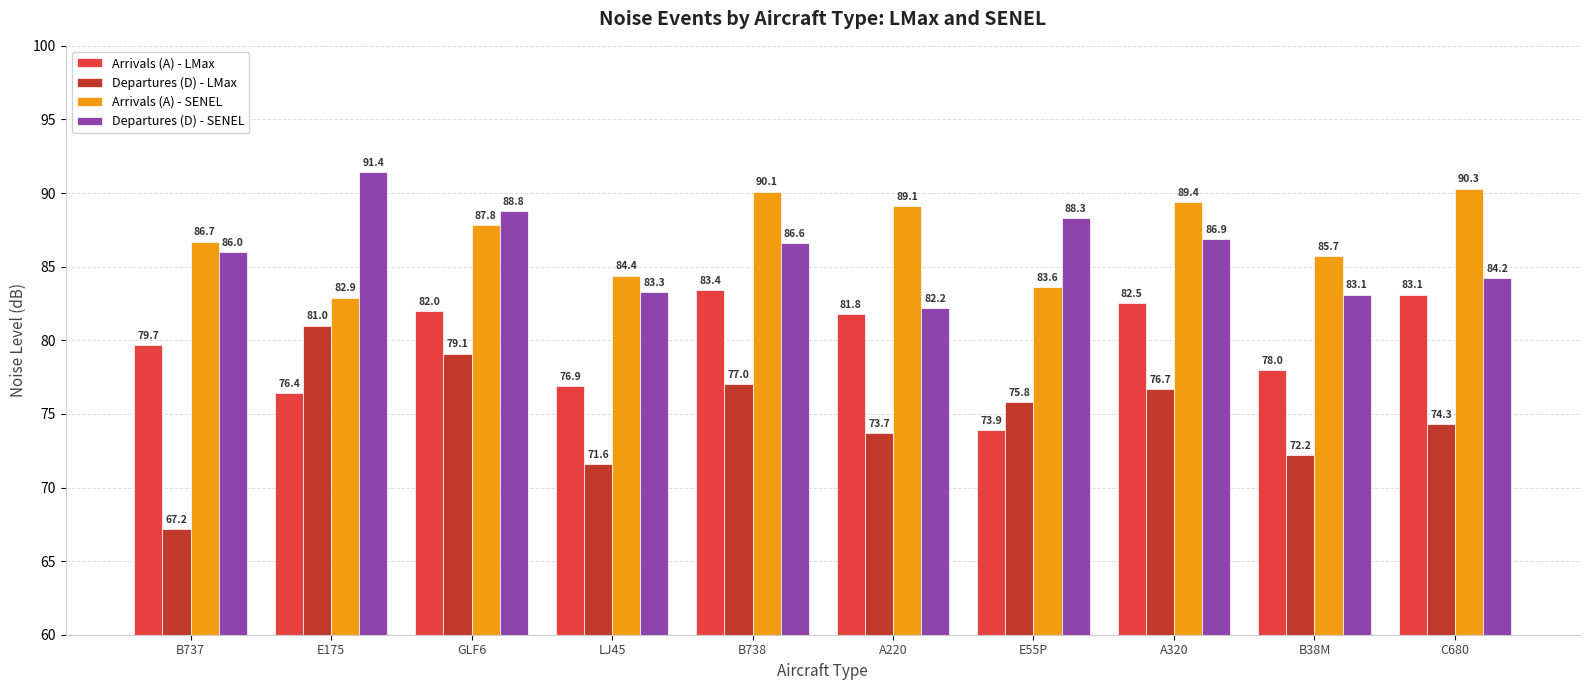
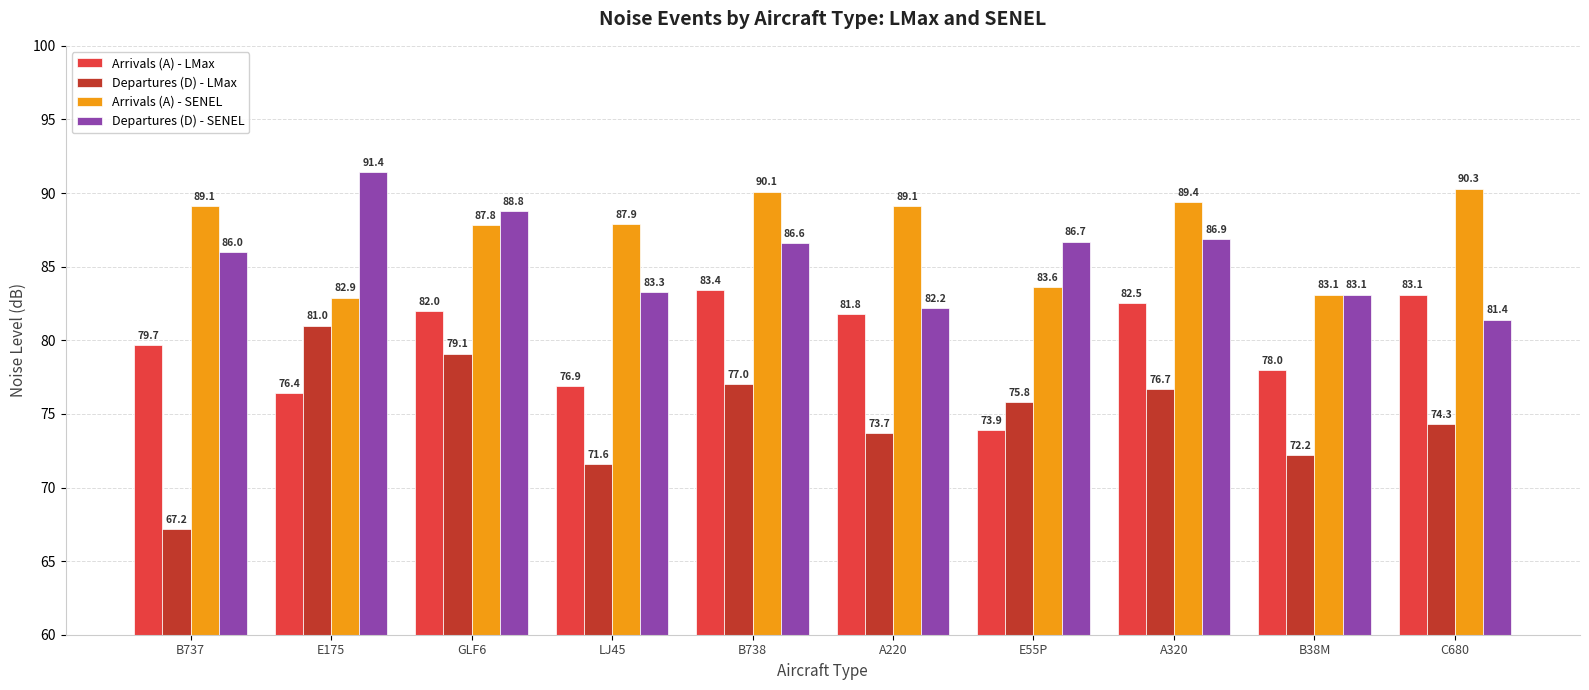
Arrivals (A) - SENEL, B737: 86.7 -> 89.1
Arrivals (A) - SENEL, LJ45: 84.4 -> 87.9
Departures (D) - SENEL, E55P: 88.3 -> 86.7
Arrivals (A) - SENEL, B38M: 85.7 -> 83.1
Departures (D) - SENEL, C680: 84.2 -> 81.4
